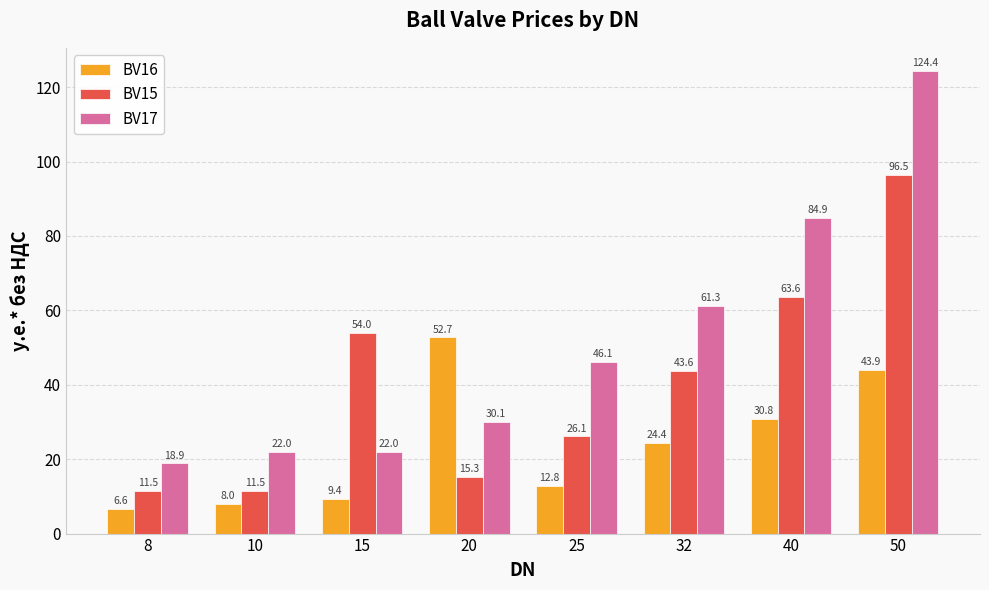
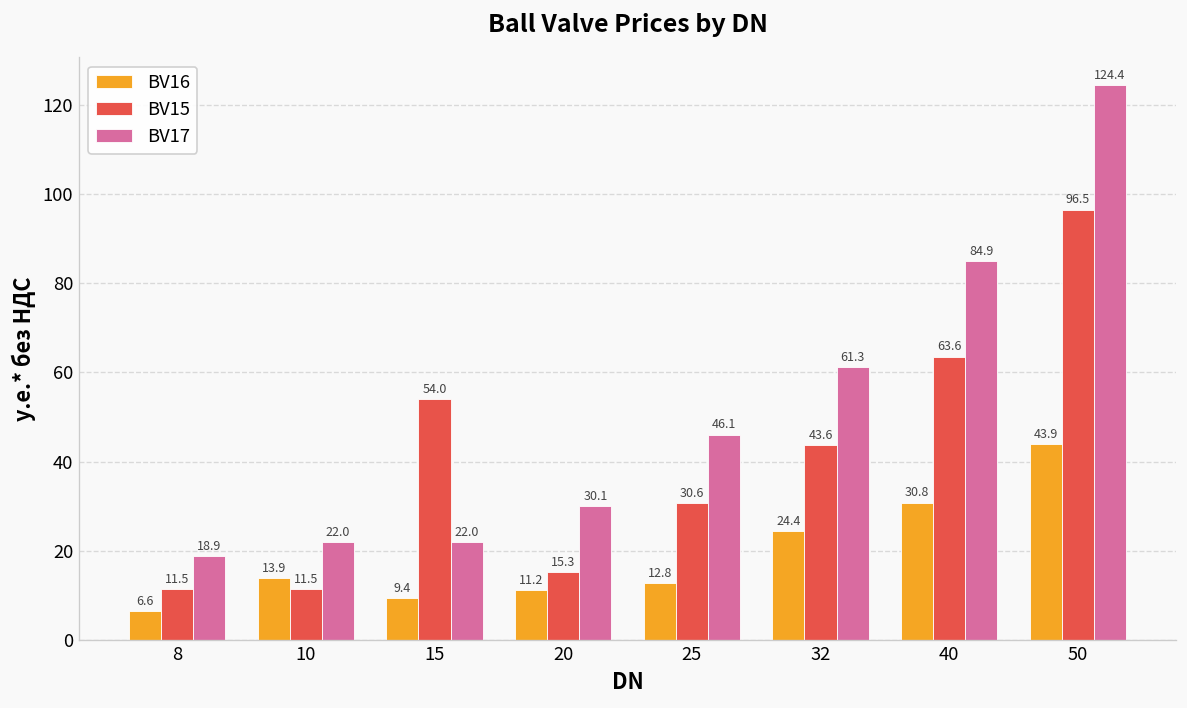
BV16, 10: 8.0 -> 13.9
BV16, 20: 52.7 -> 11.2
BV15, 25: 26.1 -> 30.6
